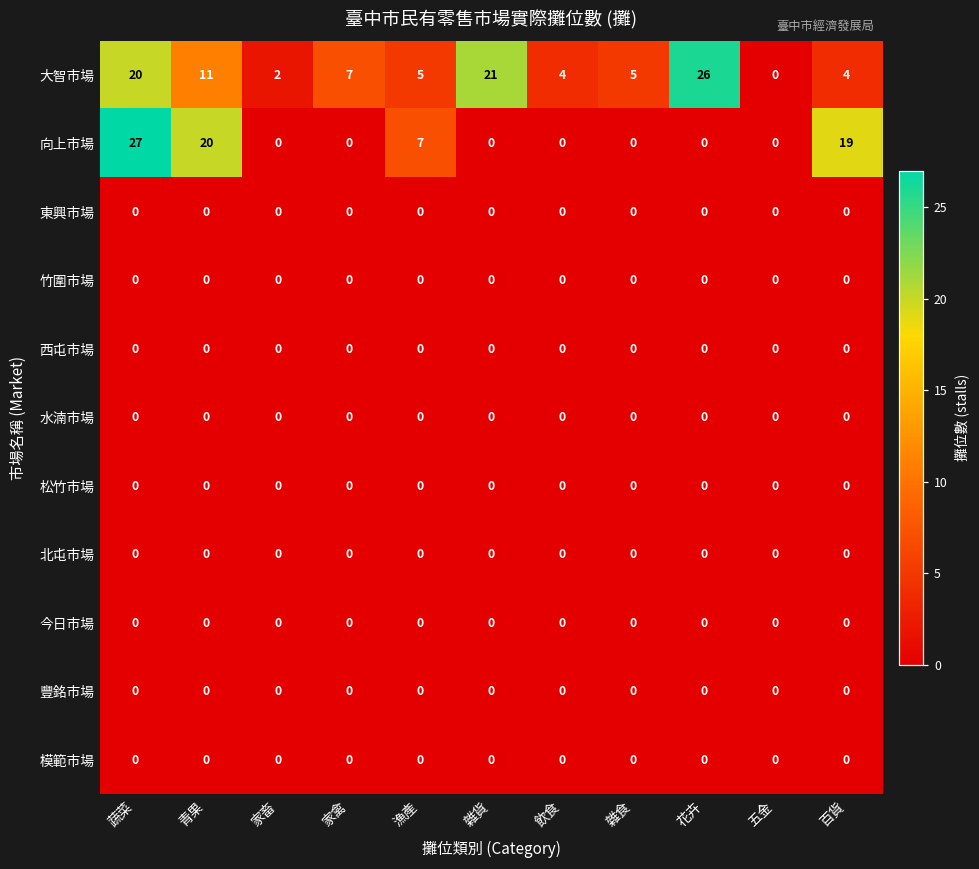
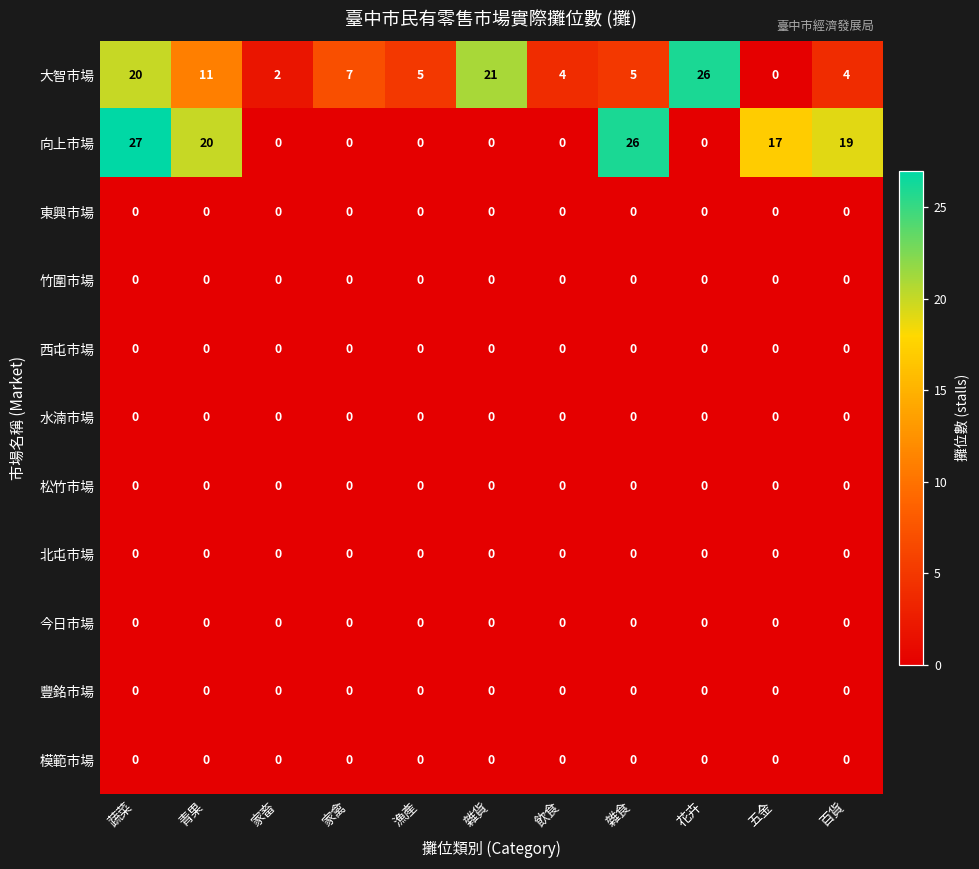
向上市場, 漁產: 7 -> 0
向上市場, 雜食: 0 -> 26
向上市場, 五金: 0 -> 17
